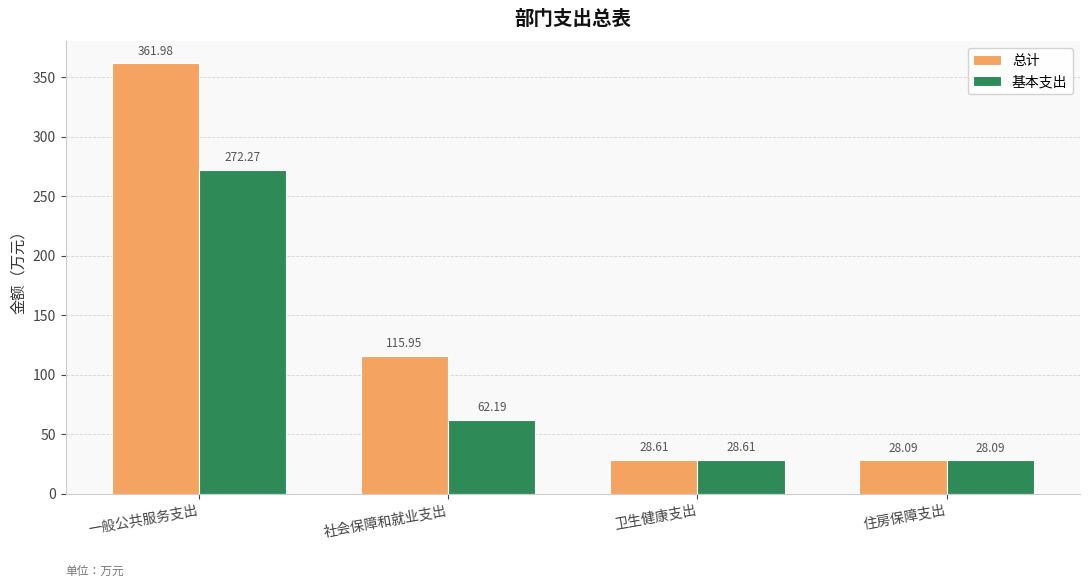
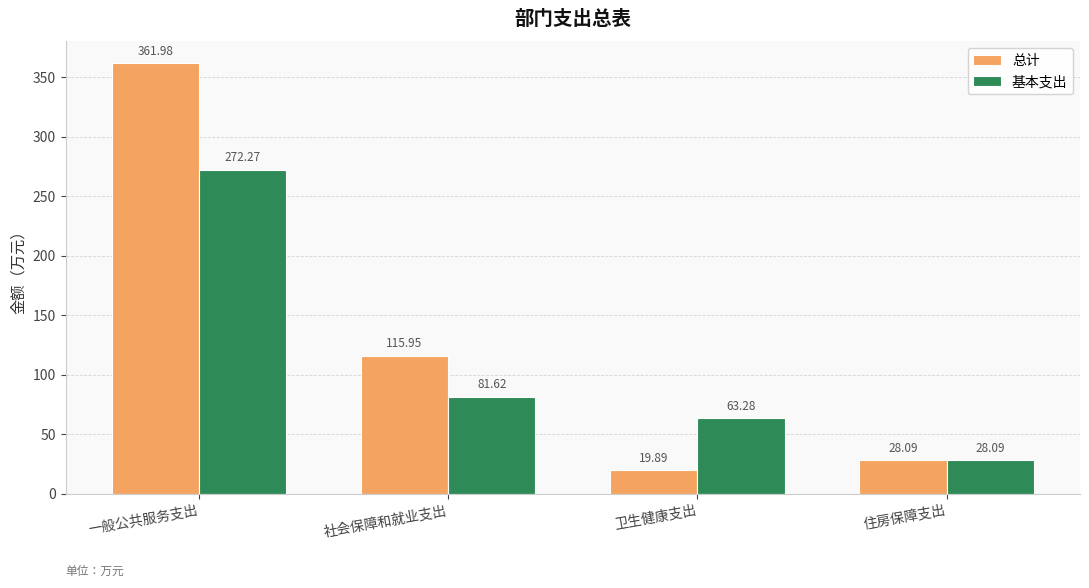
基本支出, 社会保障和就业支出: 62.19 -> 81.62
总计, 卫生健康支出: 28.61 -> 19.89
基本支出, 卫生健康支出: 28.61 -> 63.28
